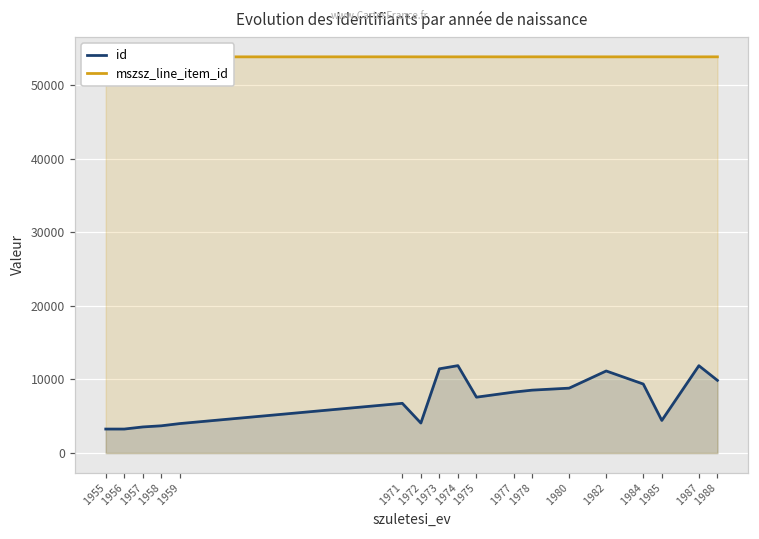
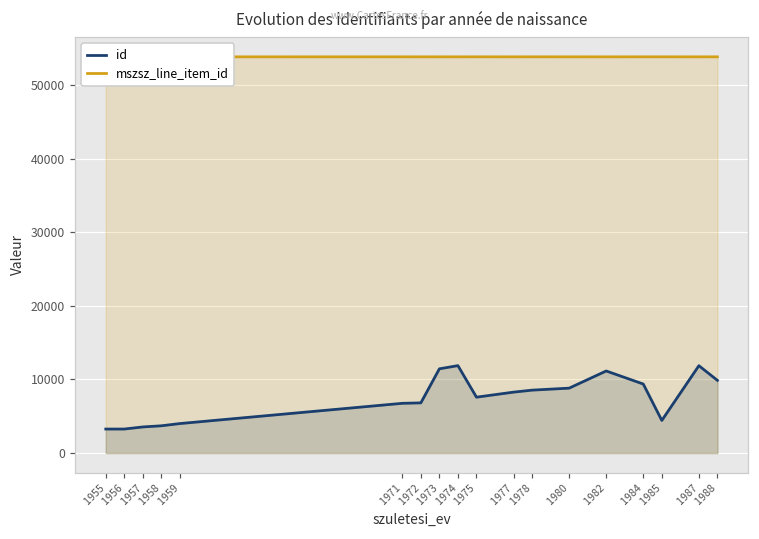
id, 1972: 4000 -> 7000
